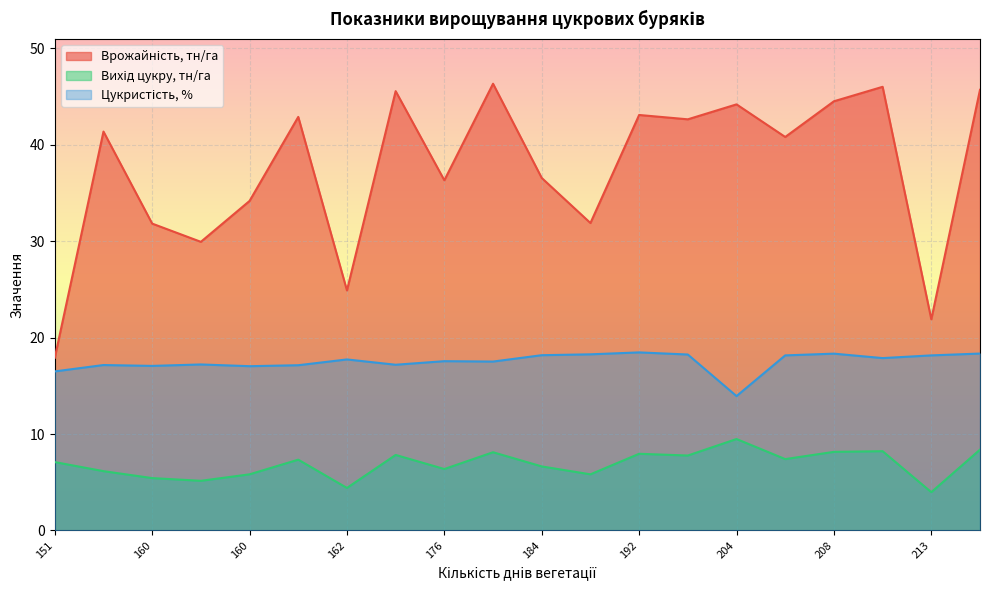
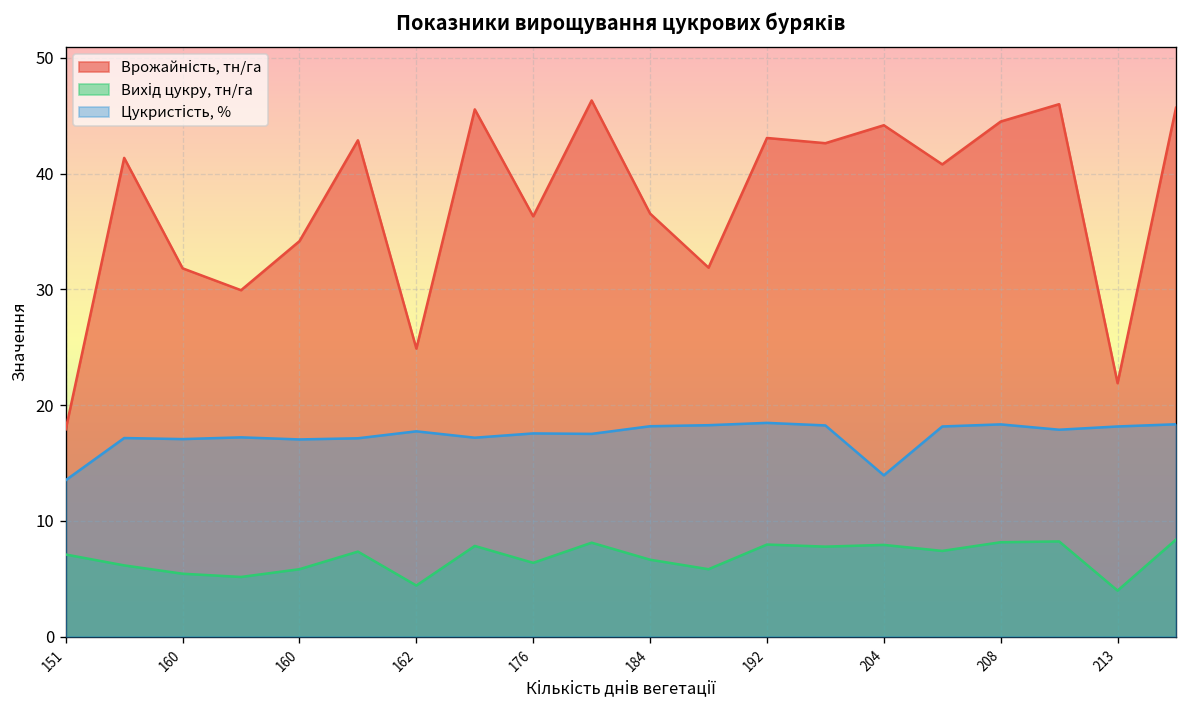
Цукристість, %, 151: 16 -> 14
Вихід цукру, тн/га, 204: 9 -> 8
